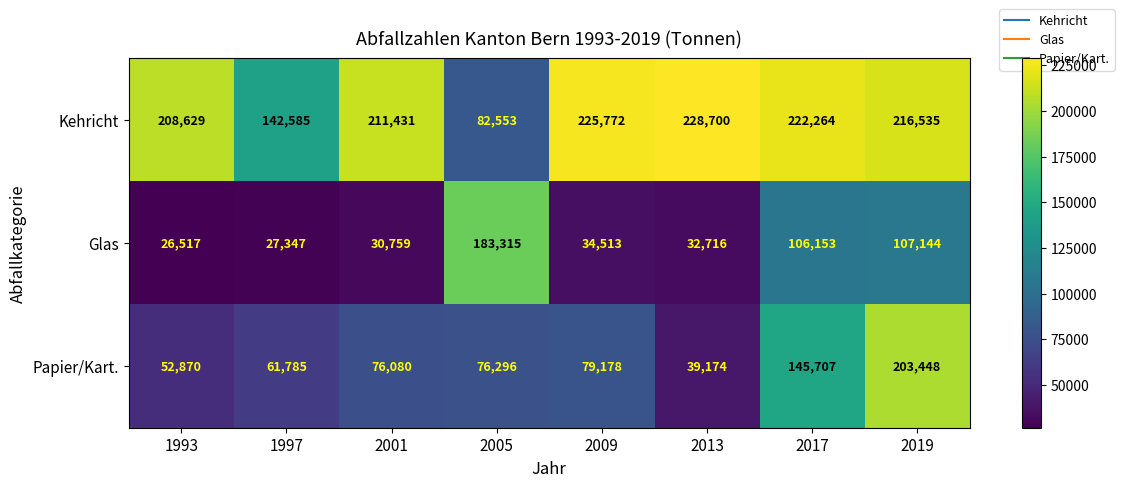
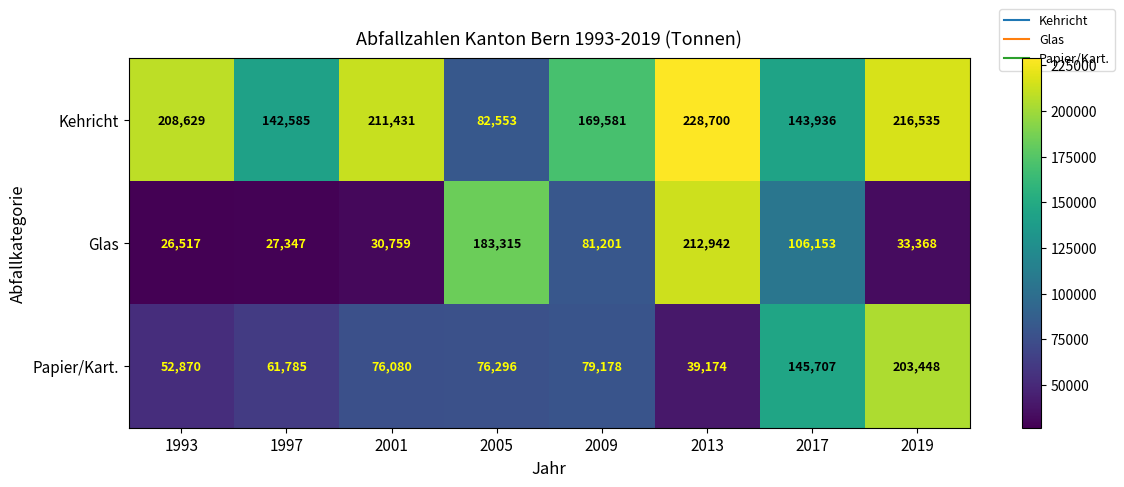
Kehricht, 2009: 225,772 -> 169,581
Kehricht, 2017: 222,264 -> 143,936
Glas, 2009: 34,513 -> 81,201
Glas, 2013: 32,716 -> 212,942
Glas, 2019: 107,144 -> 33,368
